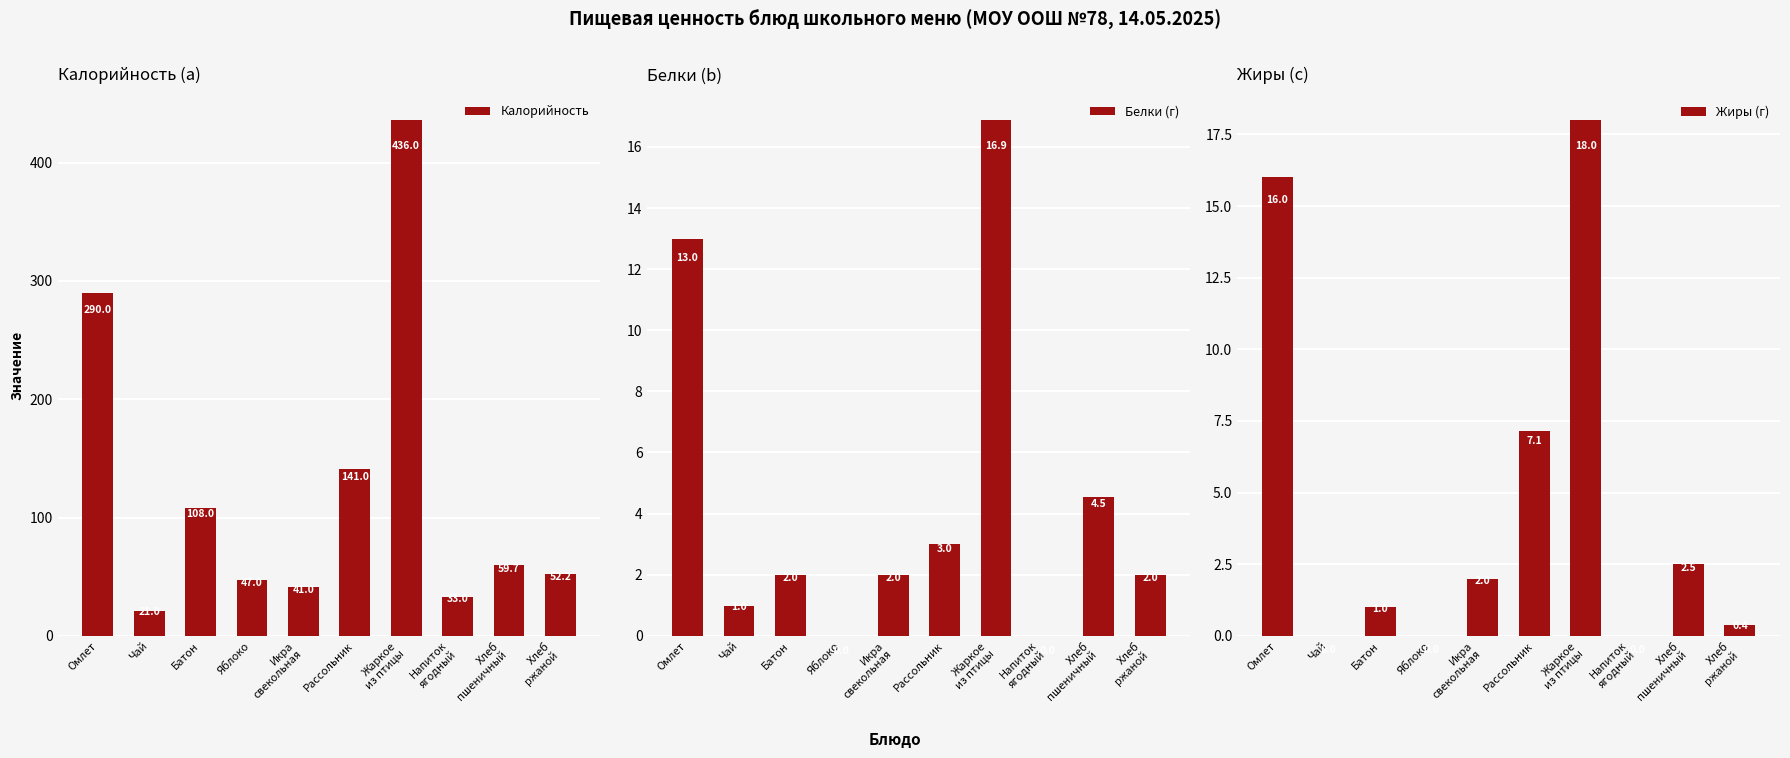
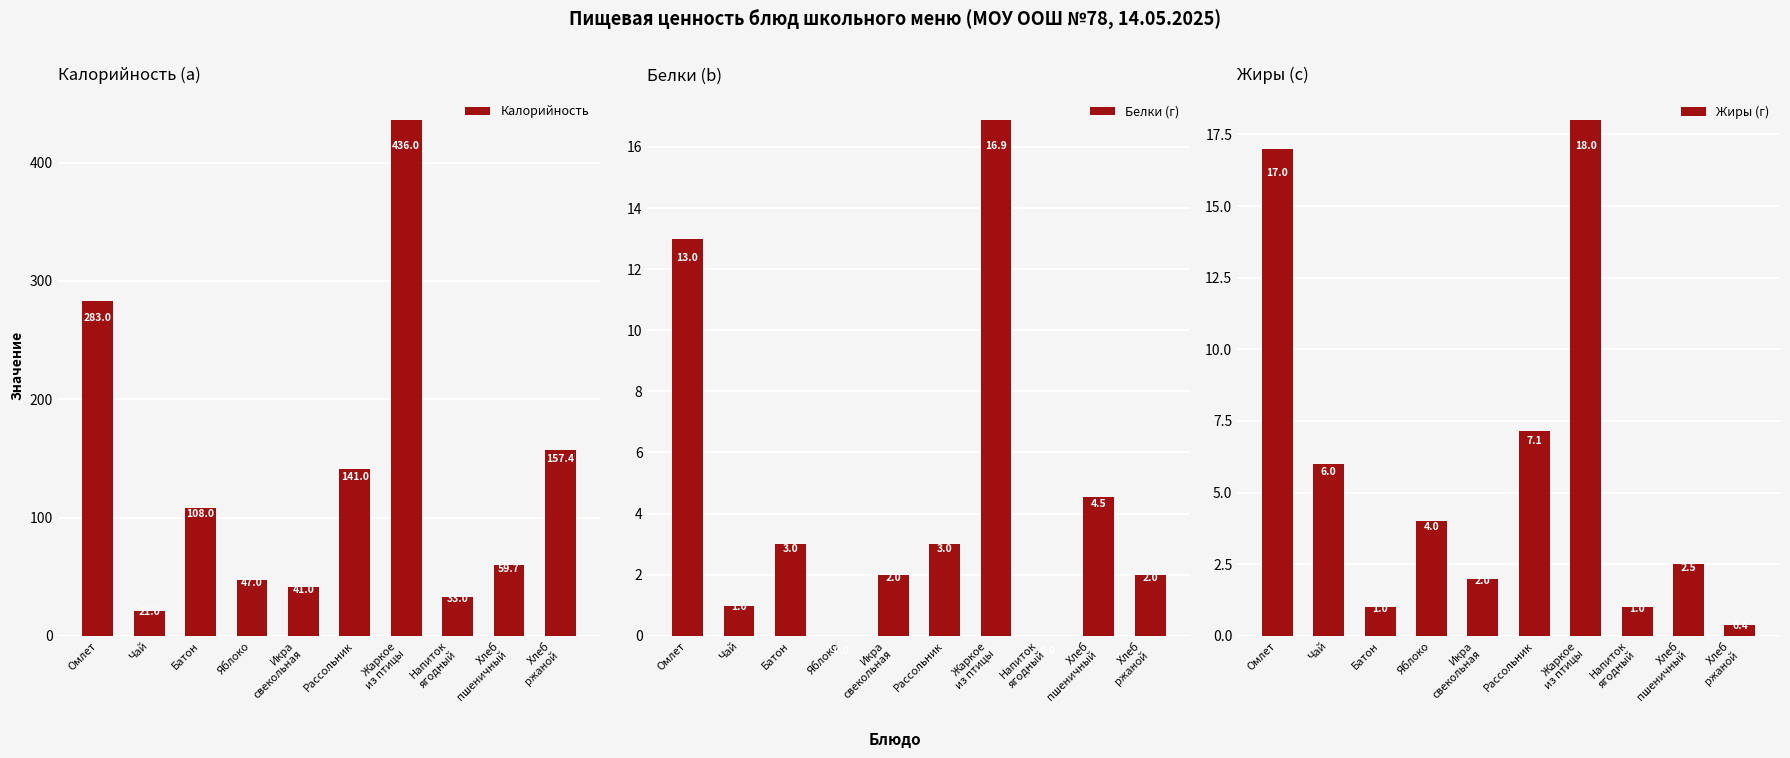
Калорийность (a), Омлет: 290.0 -> 283.0
Калорийность (a), Хлеб ржаной: 52.2 -> 157.4
Белки (b), Батон: 2.0 -> 3.0
Жиры (c), Омлет: 16.0 -> 17.0
Жиры (c), Чай: 0 -> 6
Жиры (c), Яблоко: 0 -> 4
Жиры (c), Напиток ягодный: 0 -> 1
